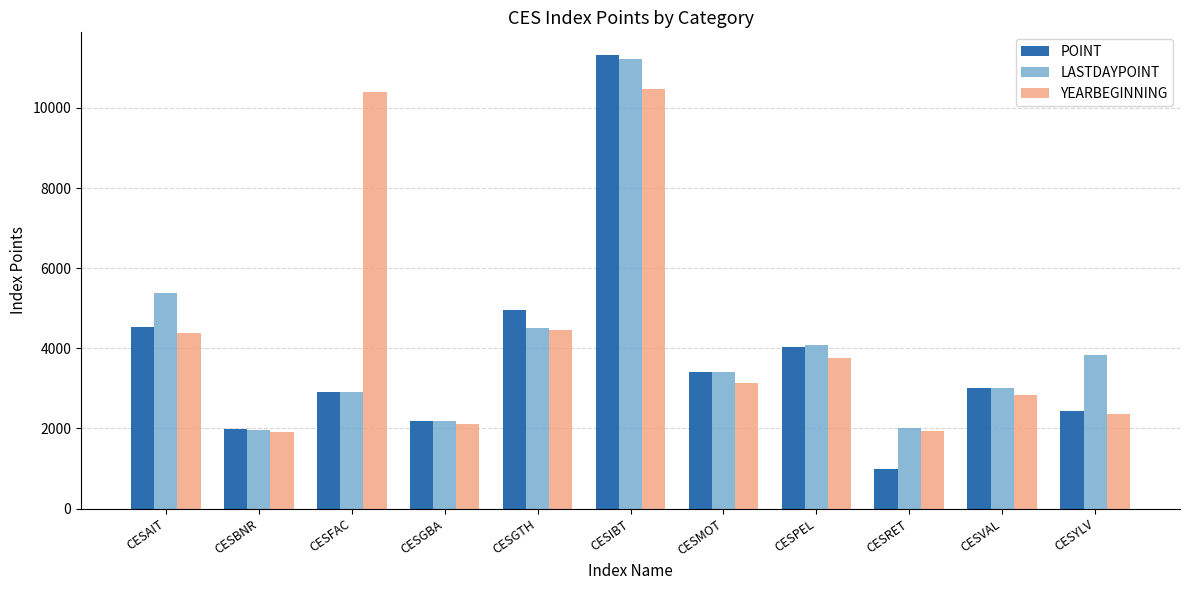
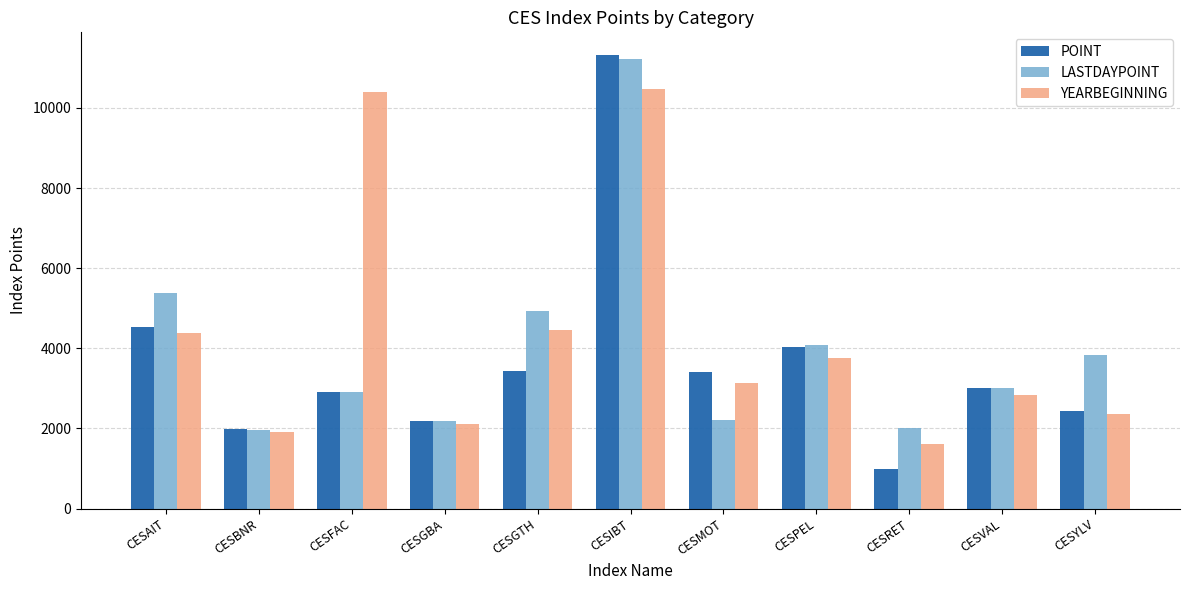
POINT, CESGTH: 4900 -> 3400
LASTDAYPOINT, CESGTH: 4500 -> 4900
LASTDAYPOINT, CESMOT: 3400 -> 2200
YEARBEGINNING, CESRET: 1900 -> 1600
